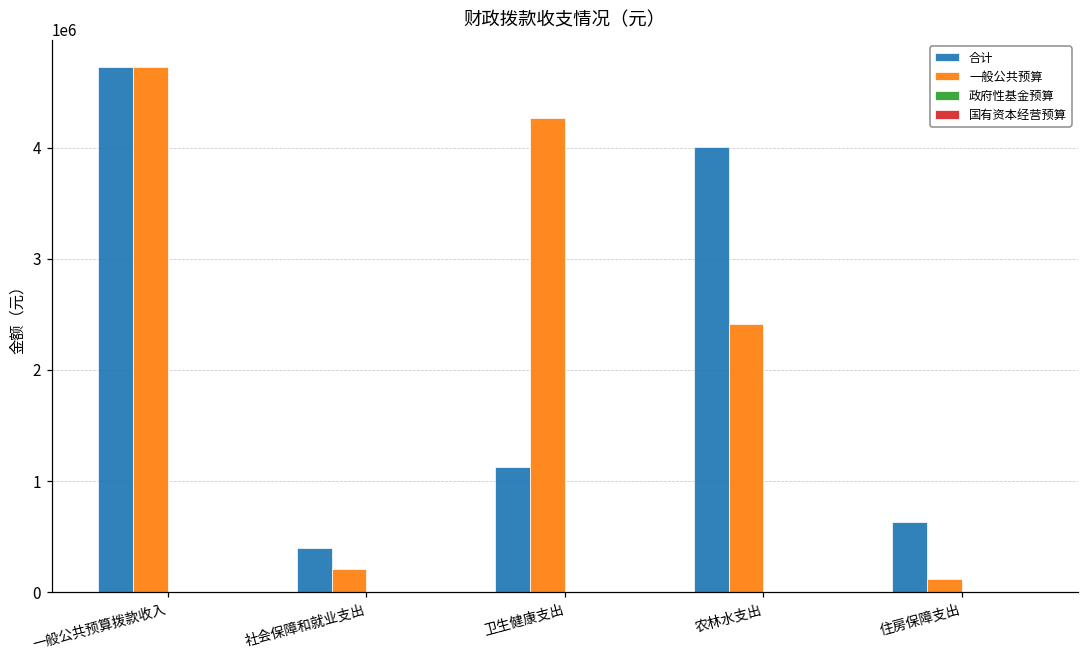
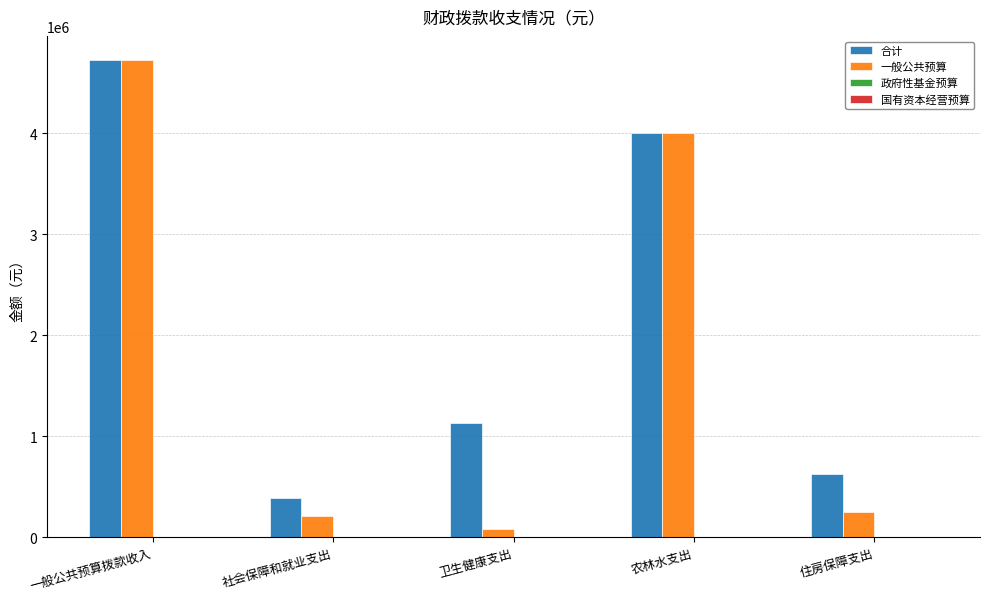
一般公共预算, 卫生健康支出: 4260000 -> 80000
一般公共预算, 农林水支出: 2410000 -> 4000000
一般公共预算, 住房保障支出: 120000 -> 250000
